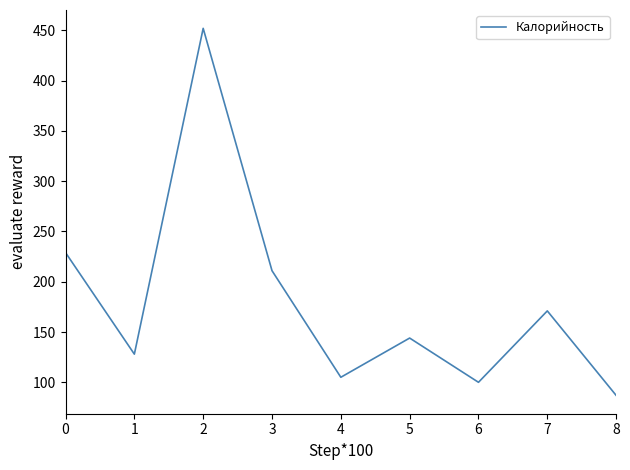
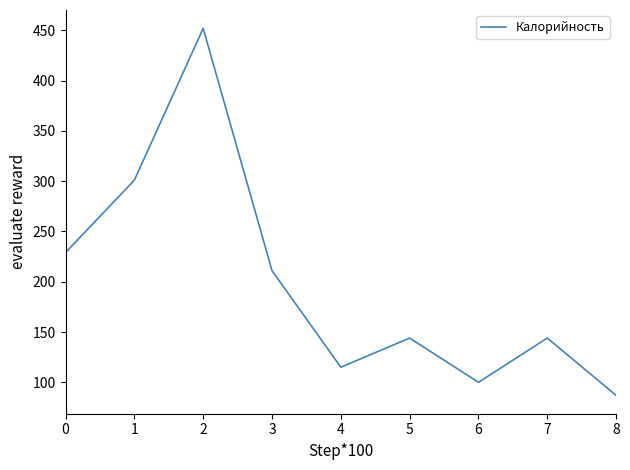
1: 128 -> 301
4: 105 -> 115
7: 171 -> 144
